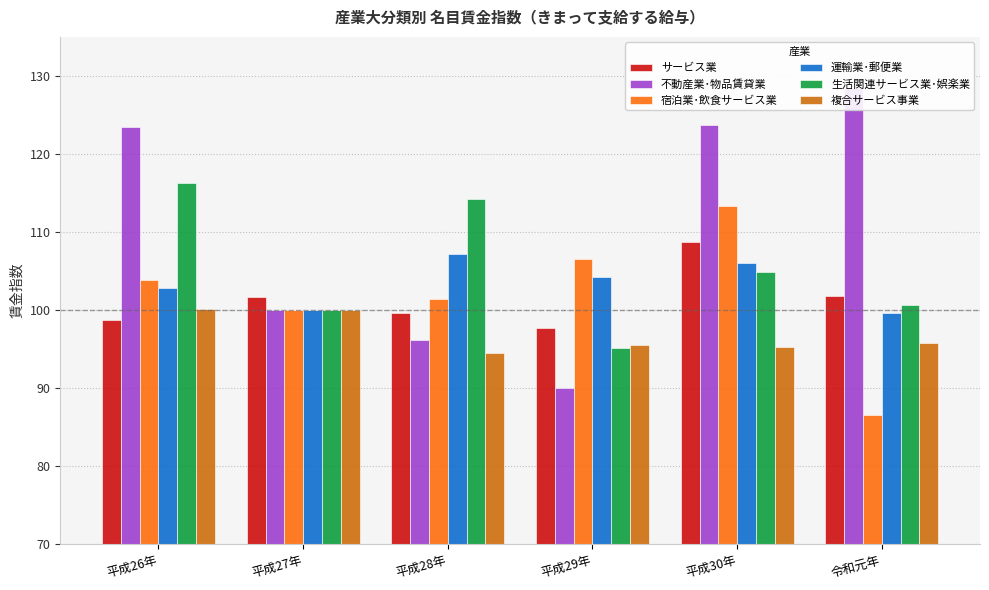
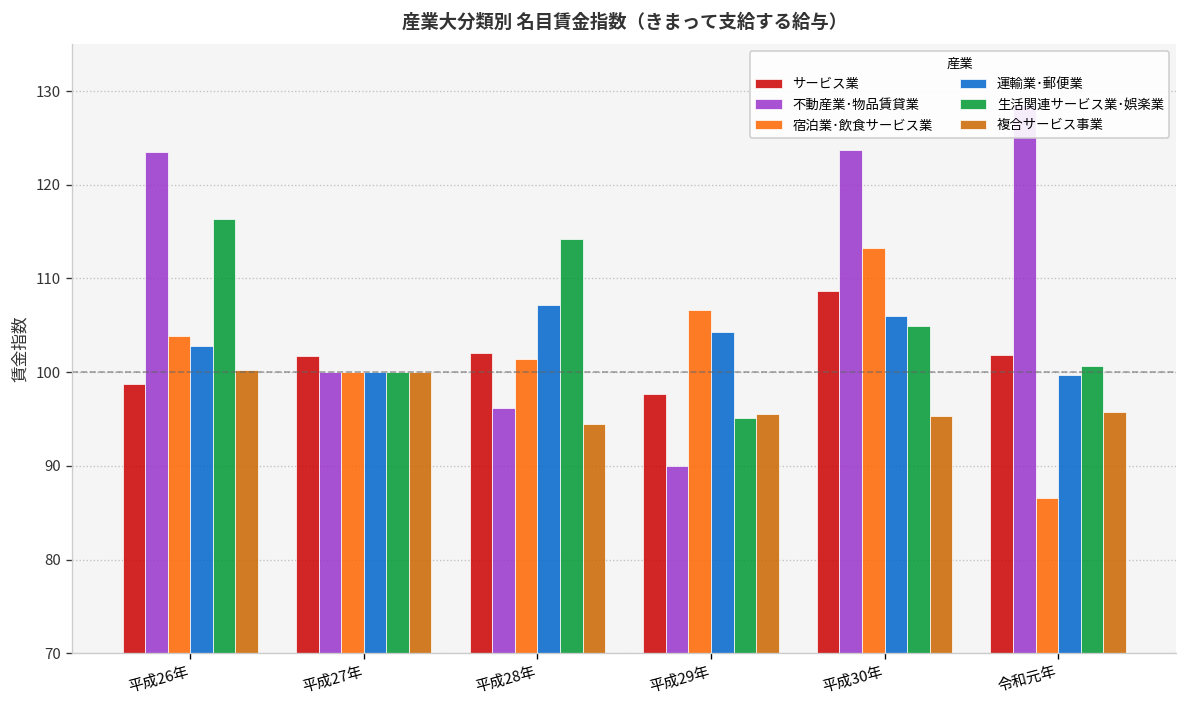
サービス業, 平成28年: 100 -> 102
